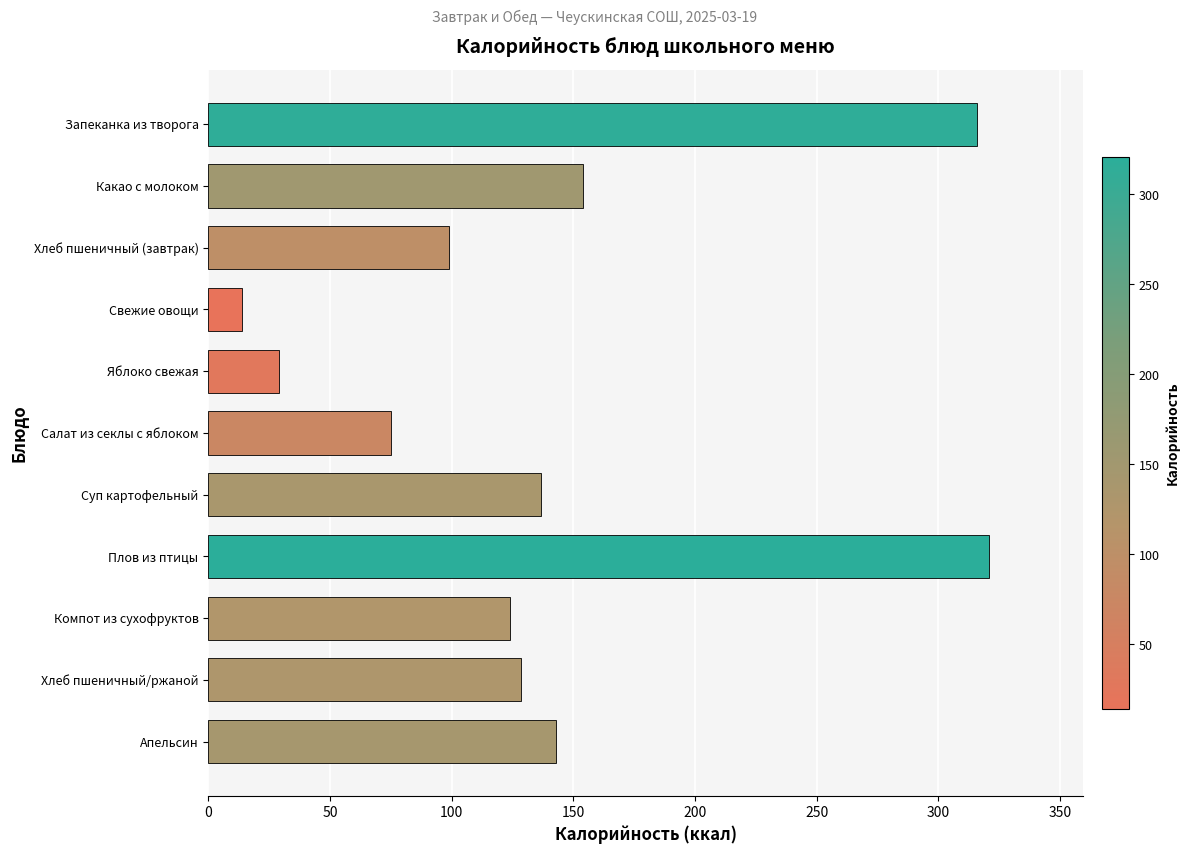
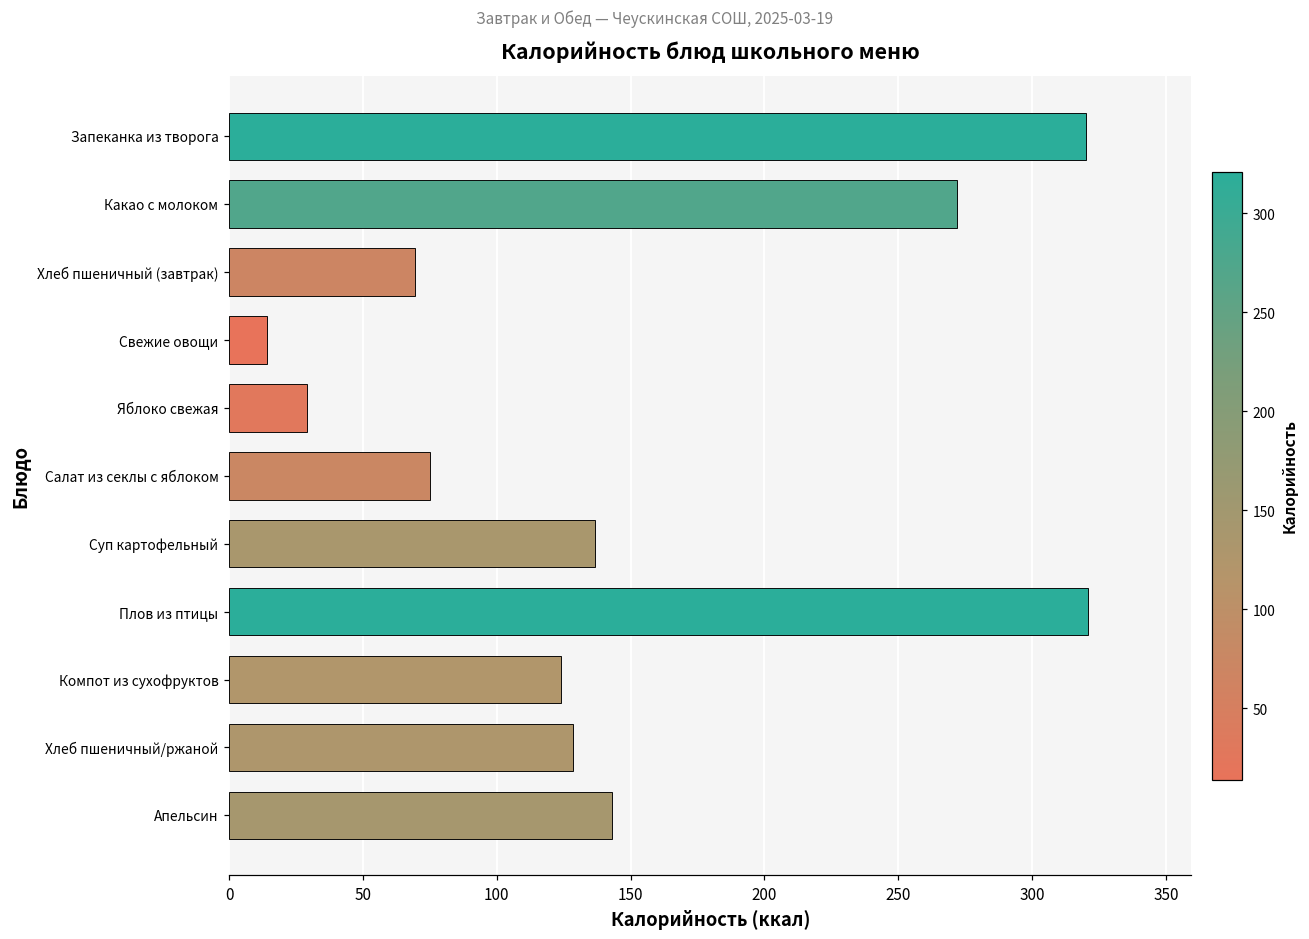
Запеканка из творога: 316 -> 320
Какао с молоком: 154 -> 272
Хлеб пшеничный (завтрак): 99 -> 69
